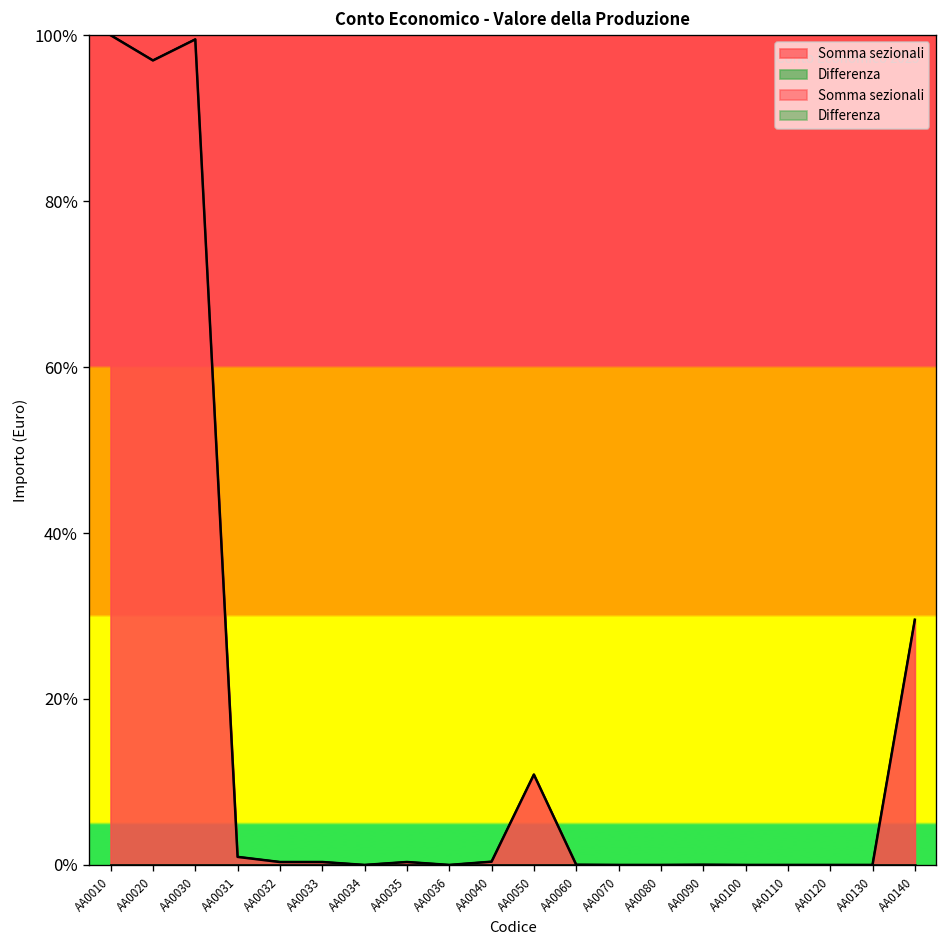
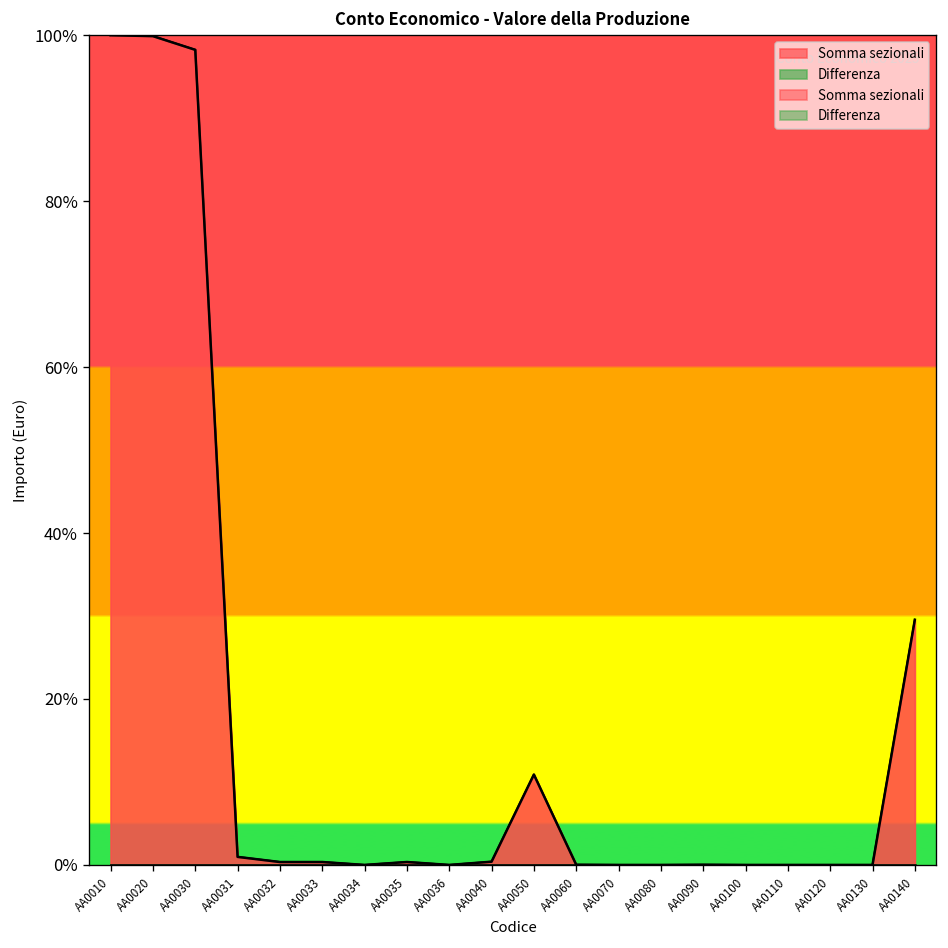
Somma sezionali, AA0020: 97% -> 100%
Somma sezionali, AA0030: 99% -> 98%
